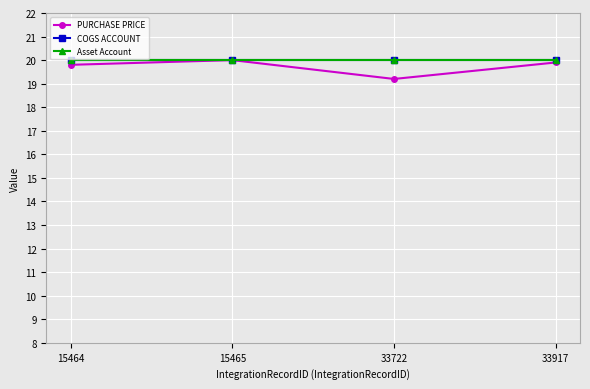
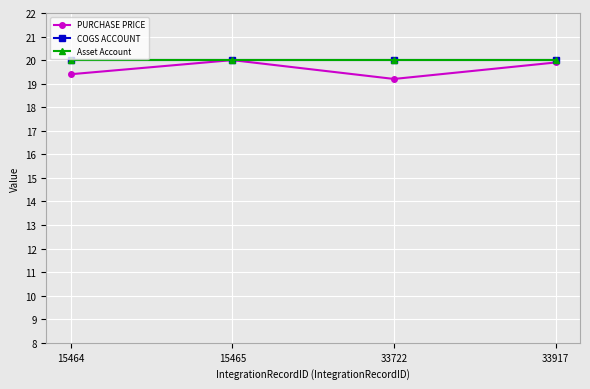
PURCHASE PRICE, 15464: 19.8 -> 19.4
